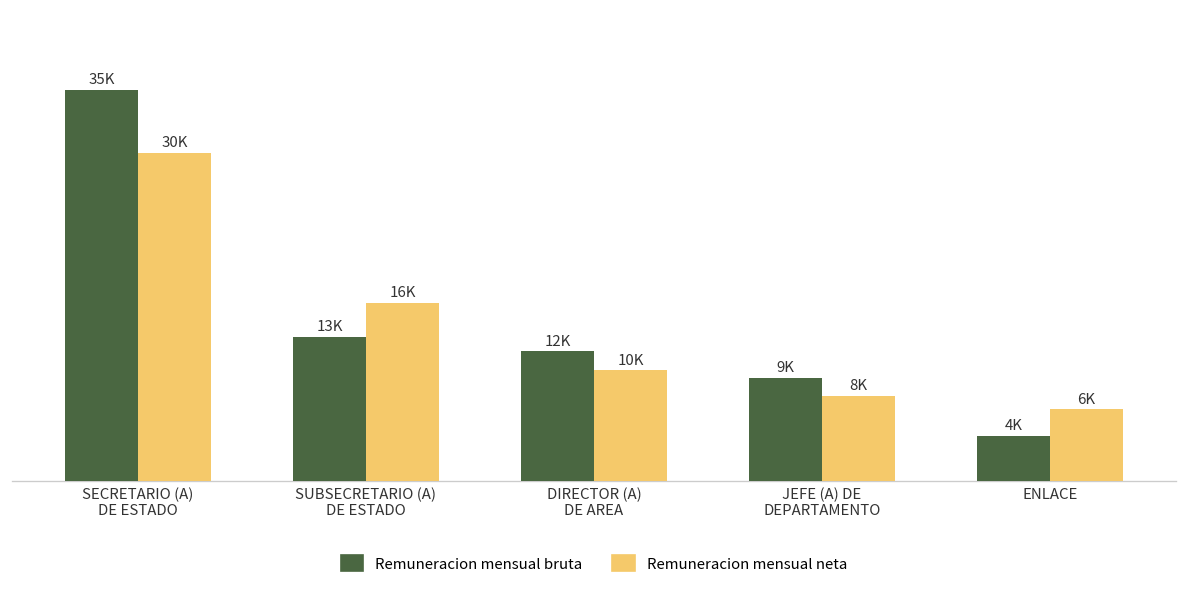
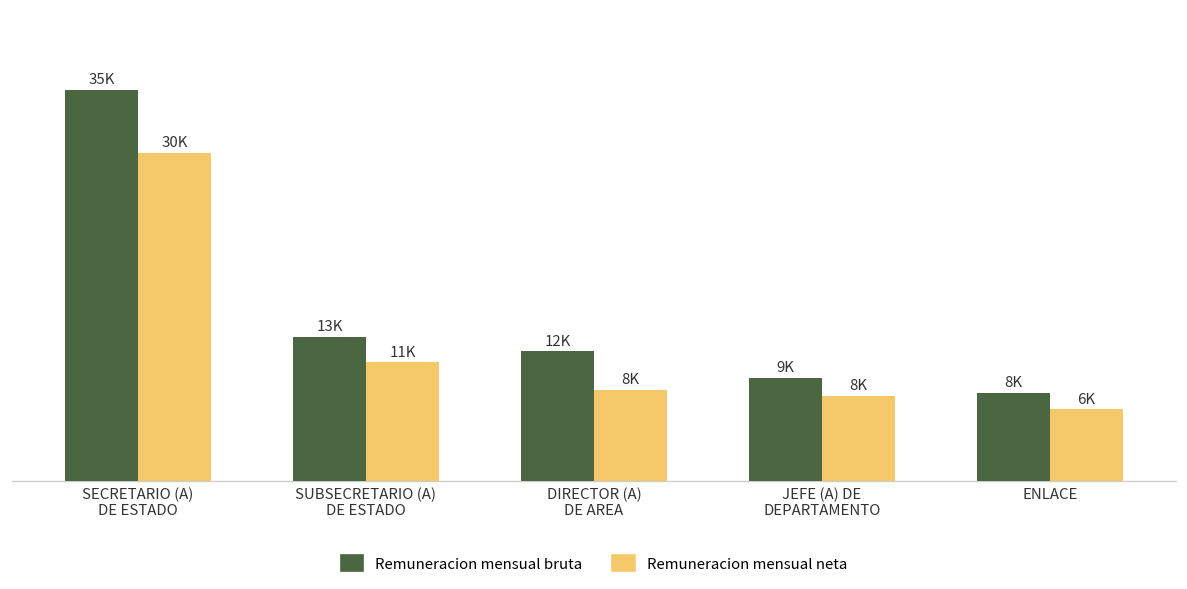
Remuneracion mensual neta, SUBSECRETARIO (A) DE ESTADO: 16K -> 11K
Remuneracion mensual neta, DIRECTOR (A) DE AREA: 10K -> 8K
Remuneracion mensual bruta, ENLACE: 4K -> 8K
